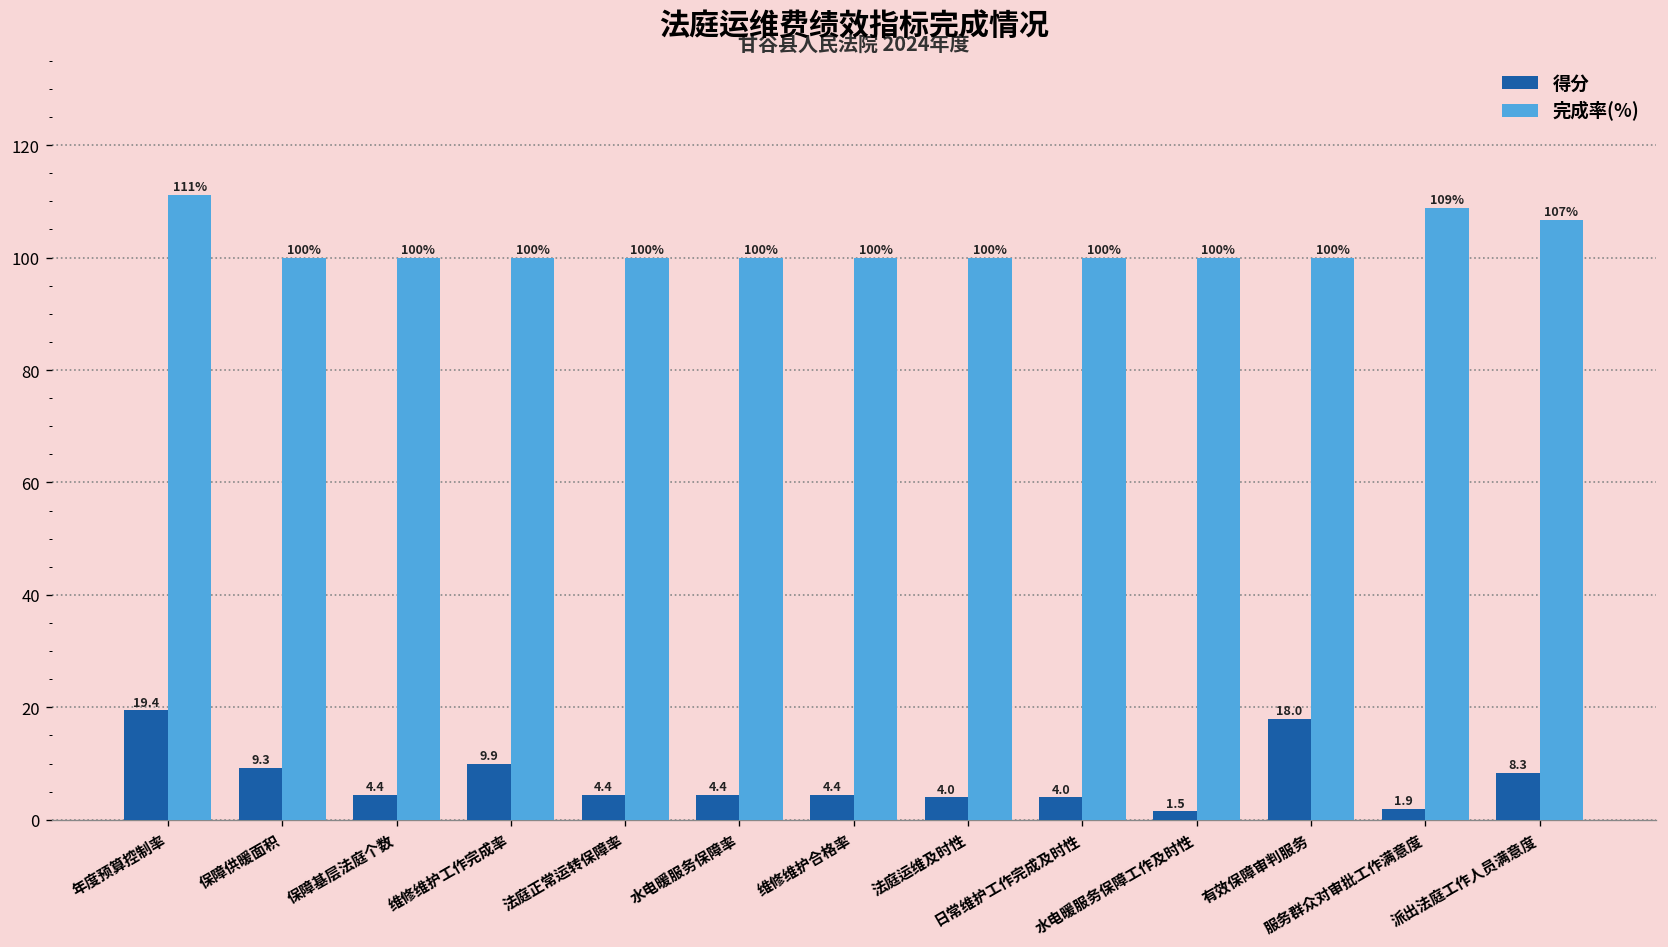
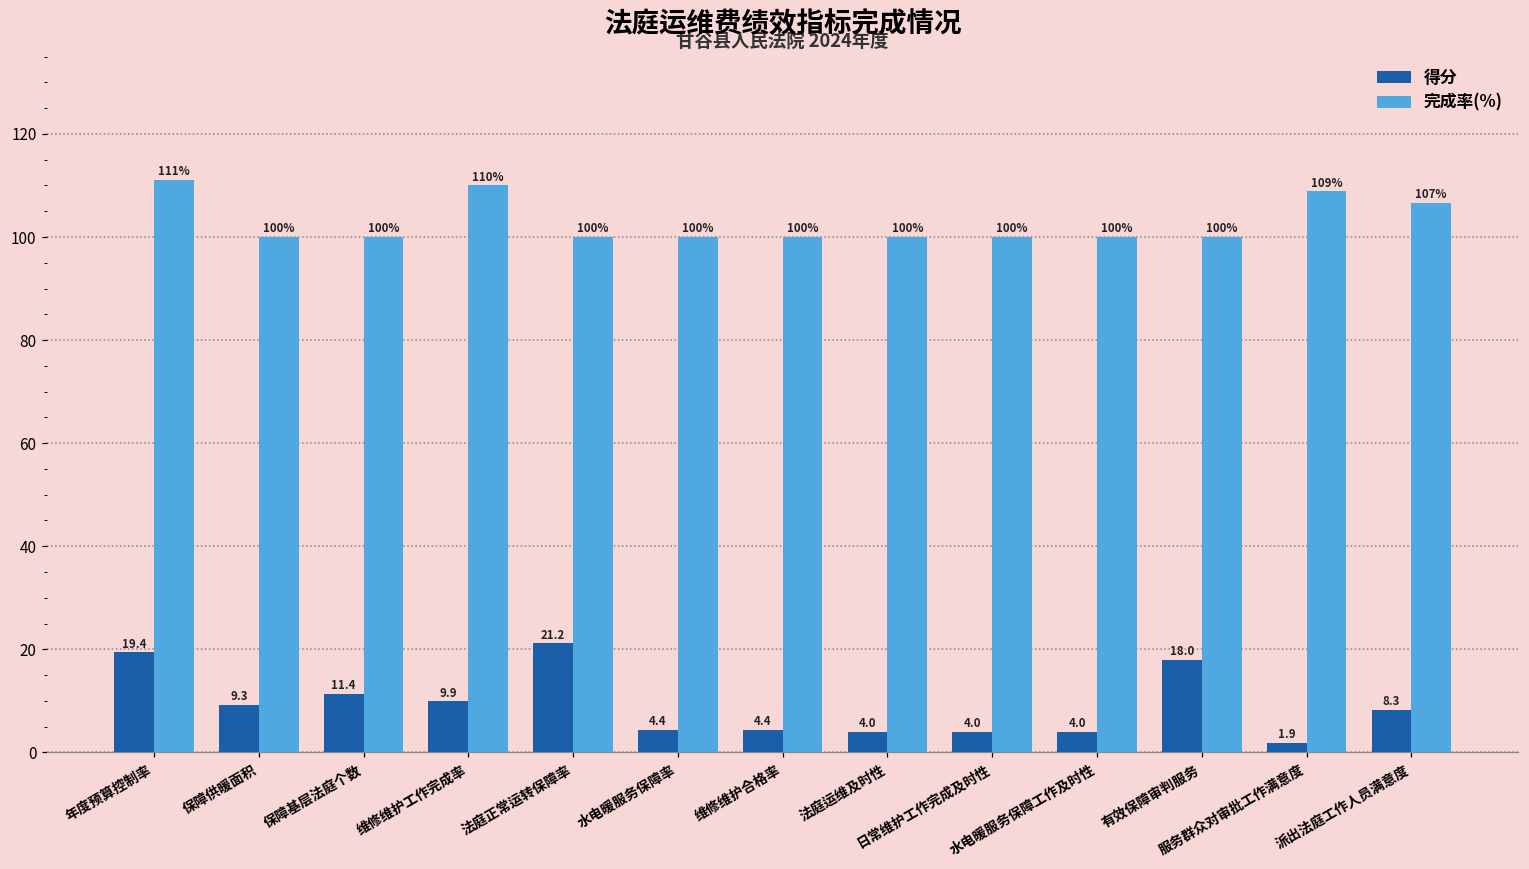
得分, 保障基层法庭个数: 4.4 -> 11.4
完成率(%), 维修维护工作完成率: 100% -> 110%
得分, 法庭正常运转保障率: 4.4 -> 21.2
得分, 水电暖服务保障工作及时性: 1.5 -> 4.0
